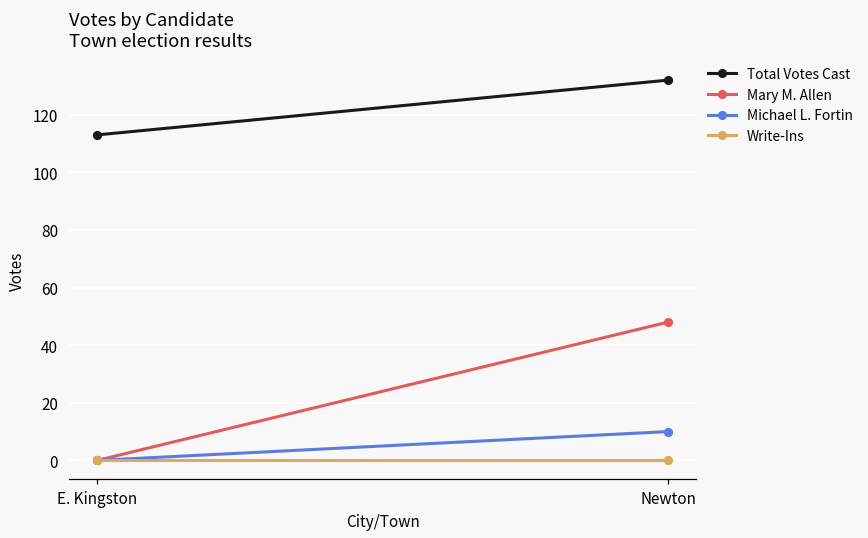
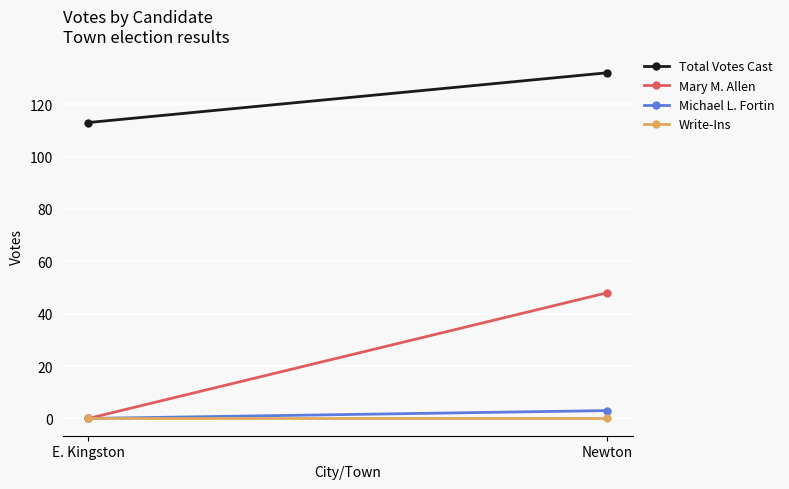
Michael L. Fortin, Newton: 10 -> 3
